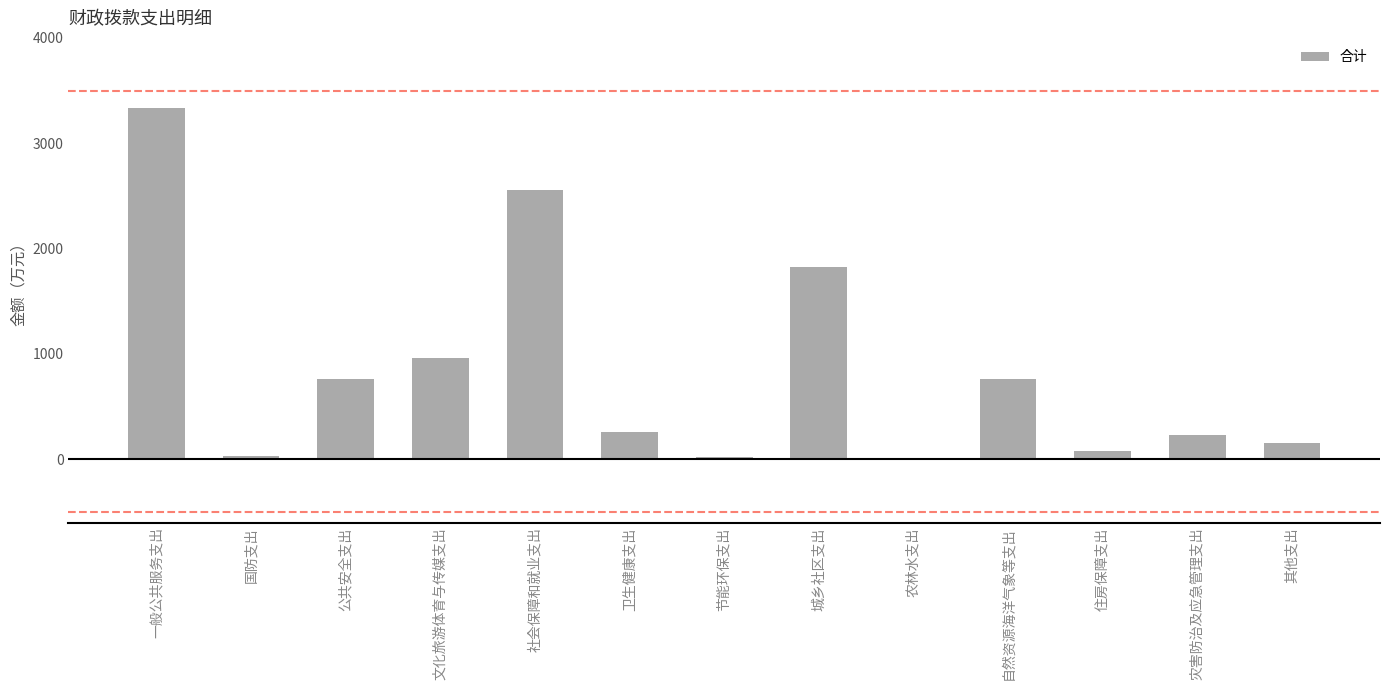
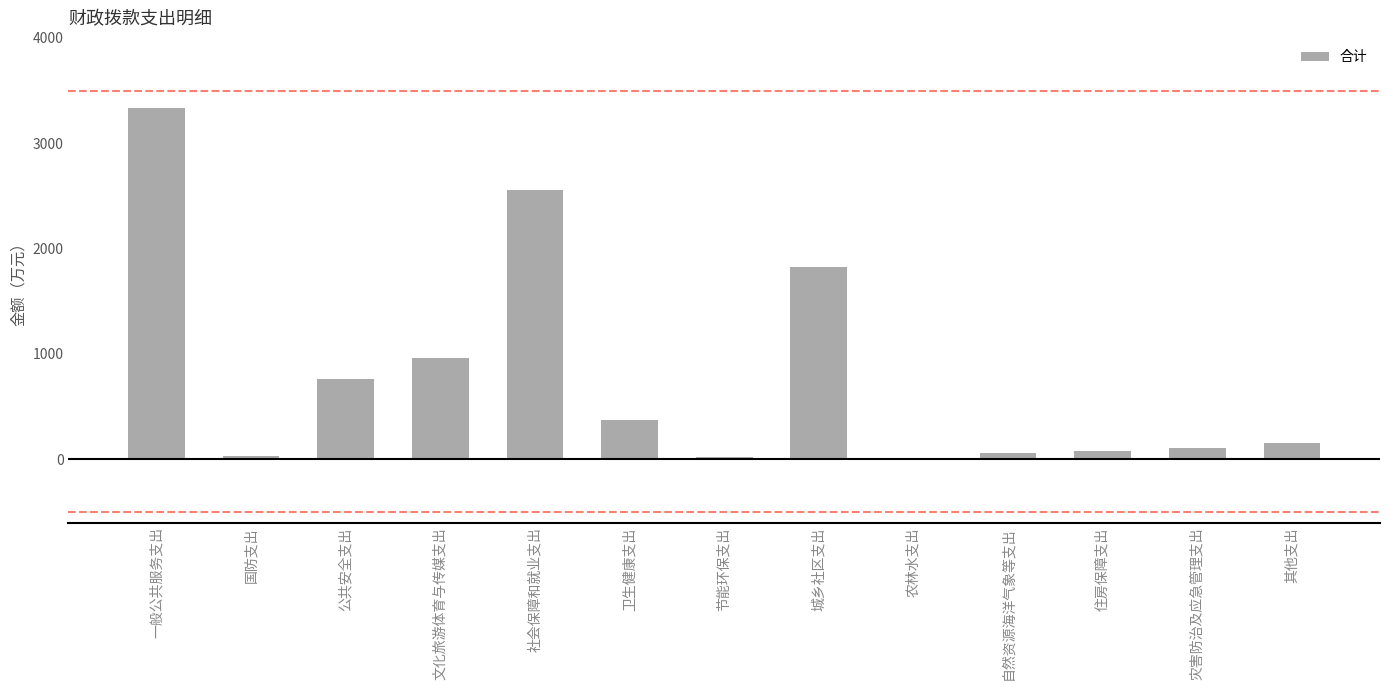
卫生健康支出: 260 -> 380
自然资源海洋气象等支出: 760 -> 60
灾害防治及应急管理支出: 230 -> 110
